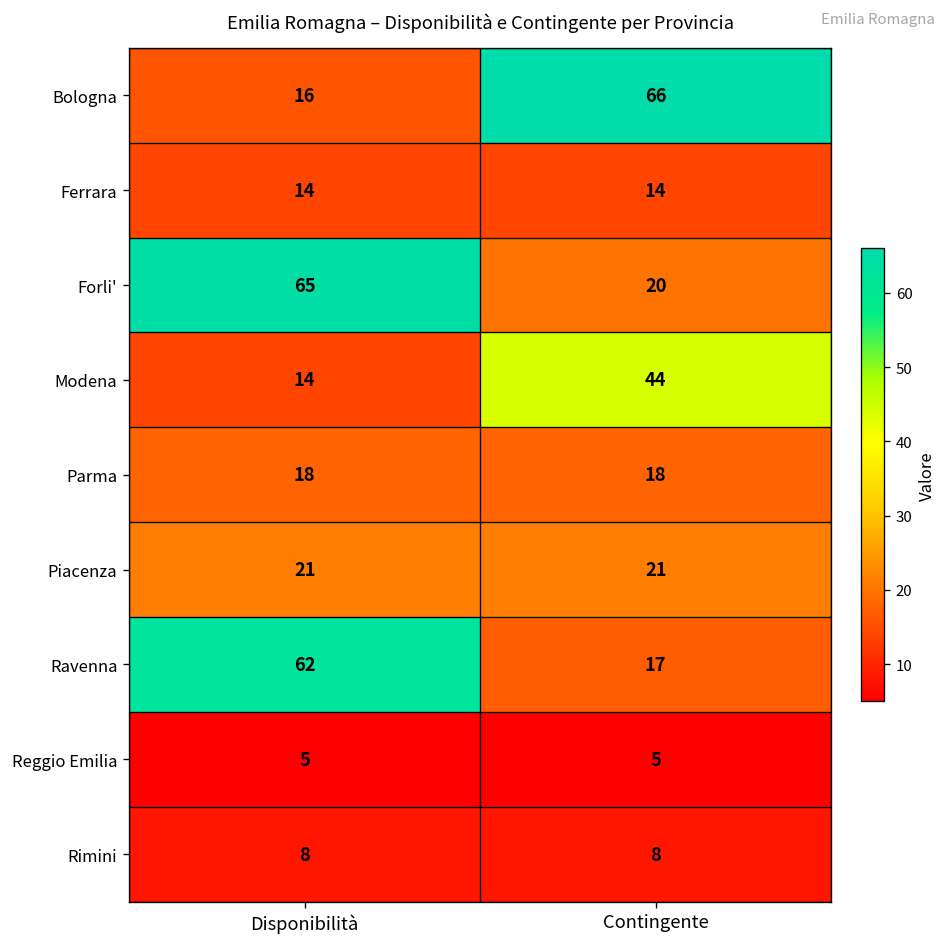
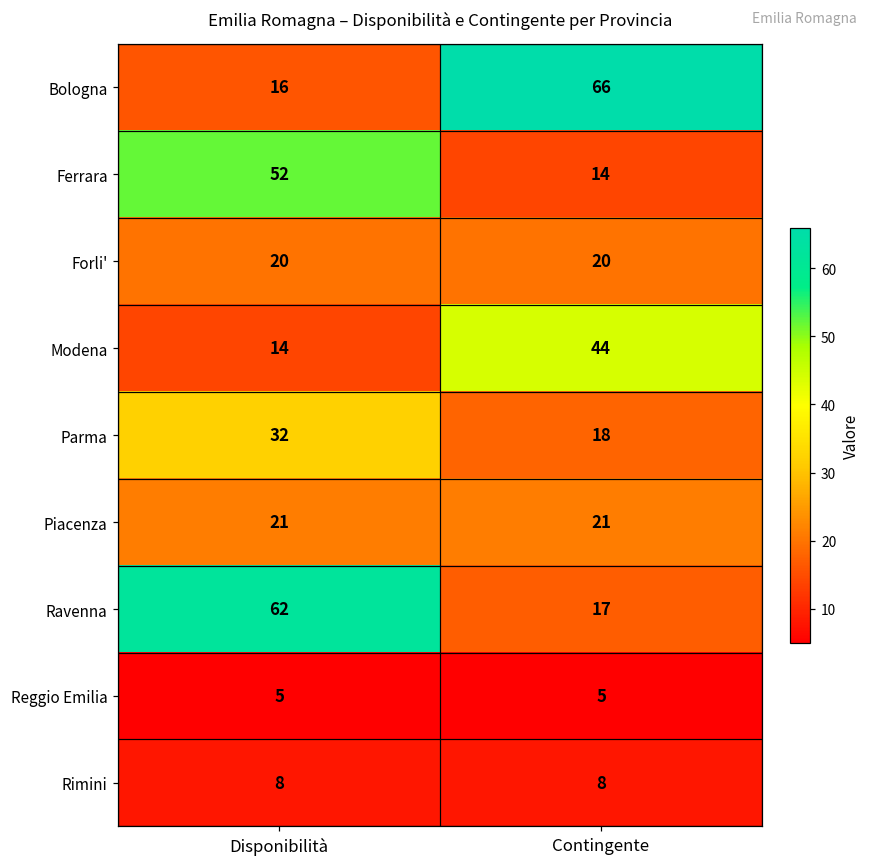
Ferrara, Disponibilità: 14 -> 52
Forli', Disponibilità: 65 -> 20
Parma, Disponibilità: 18 -> 32
